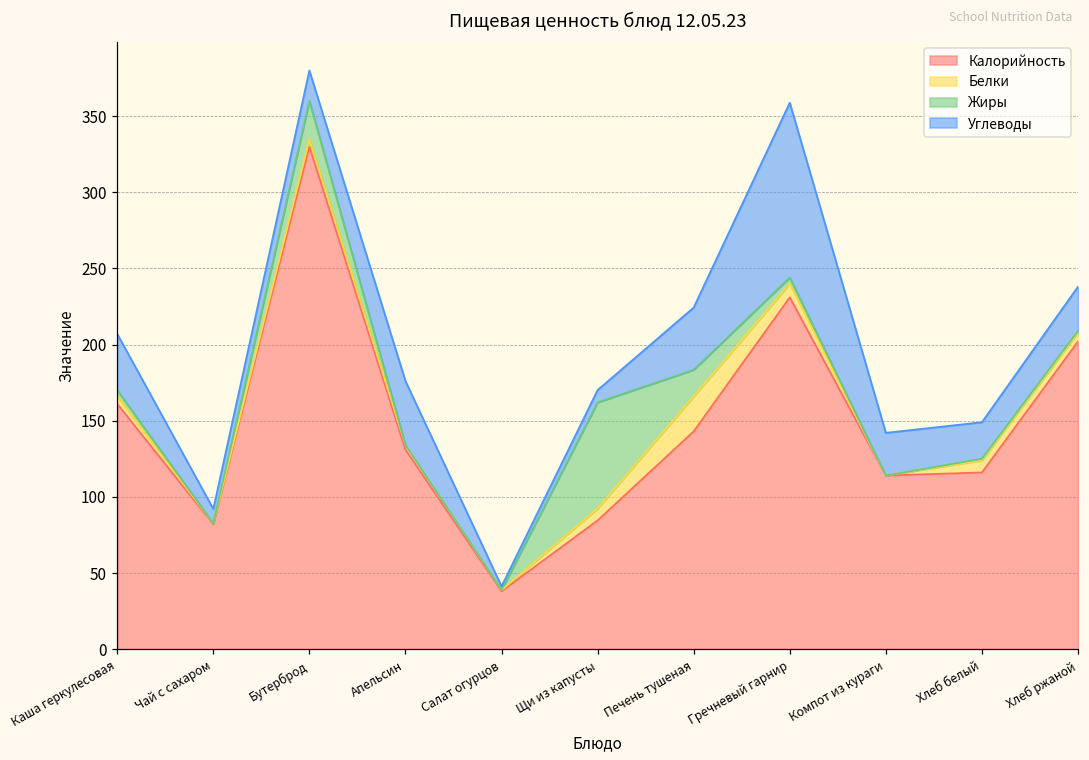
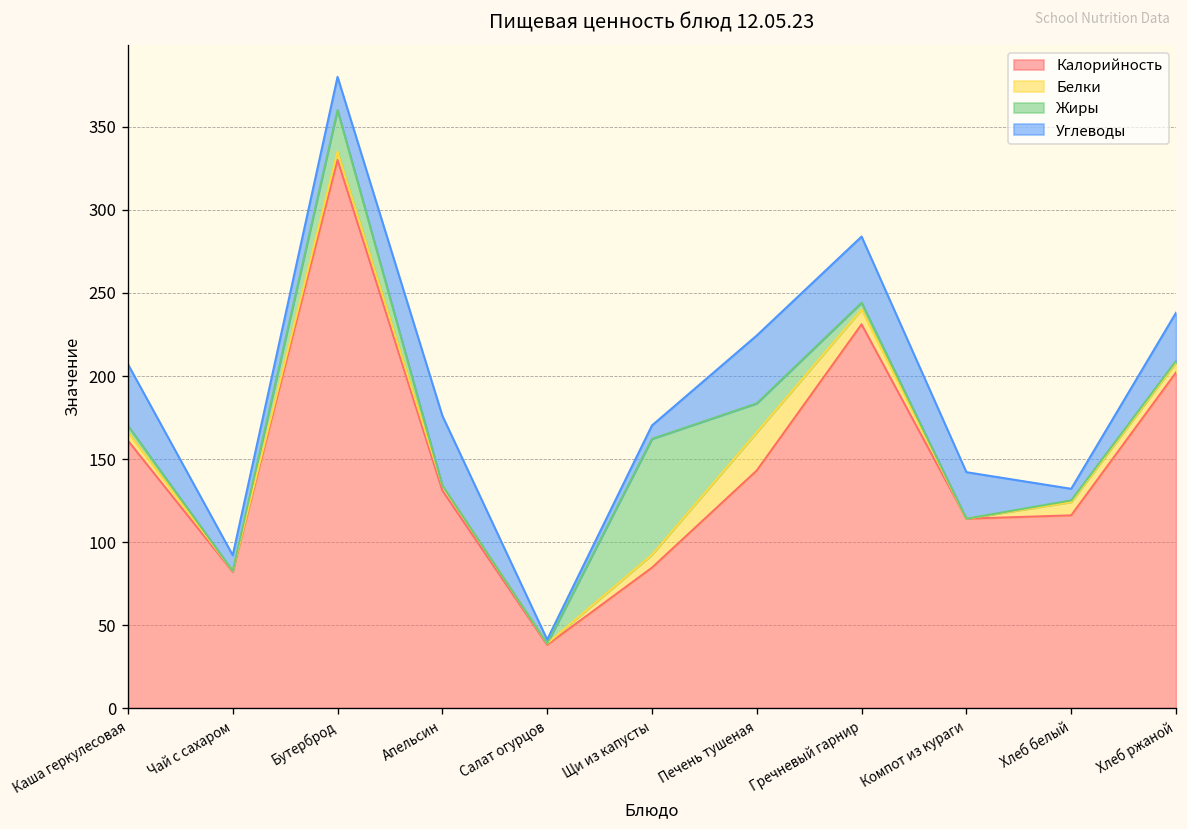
Углеводы, Гречневый гарнир: 115 -> 40
Углеводы, Хлеб белый: 24 -> 7
